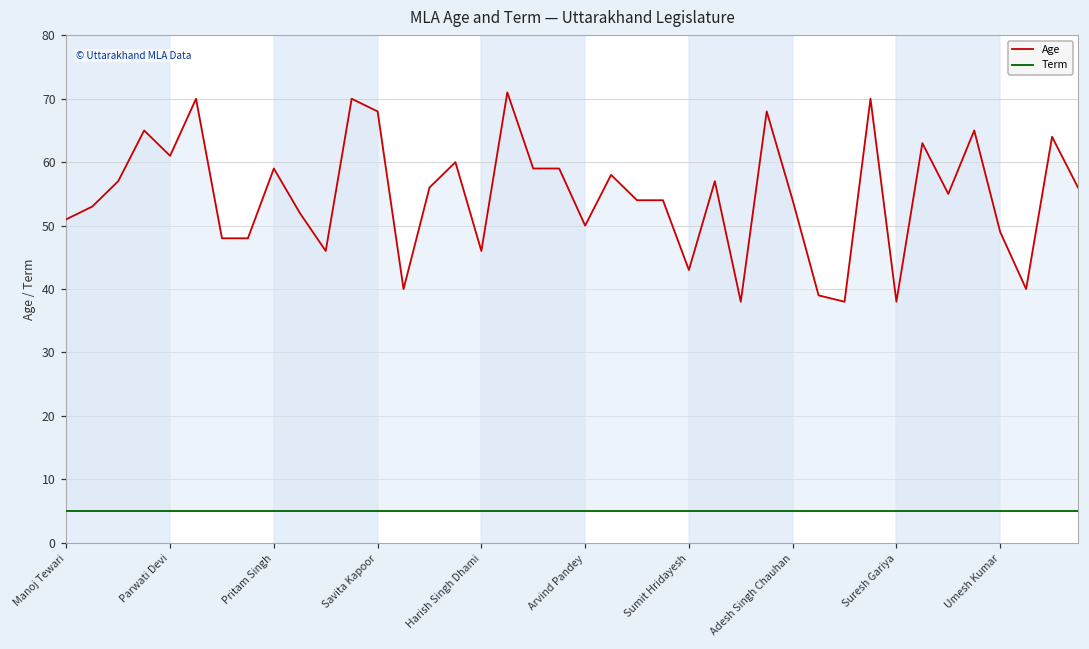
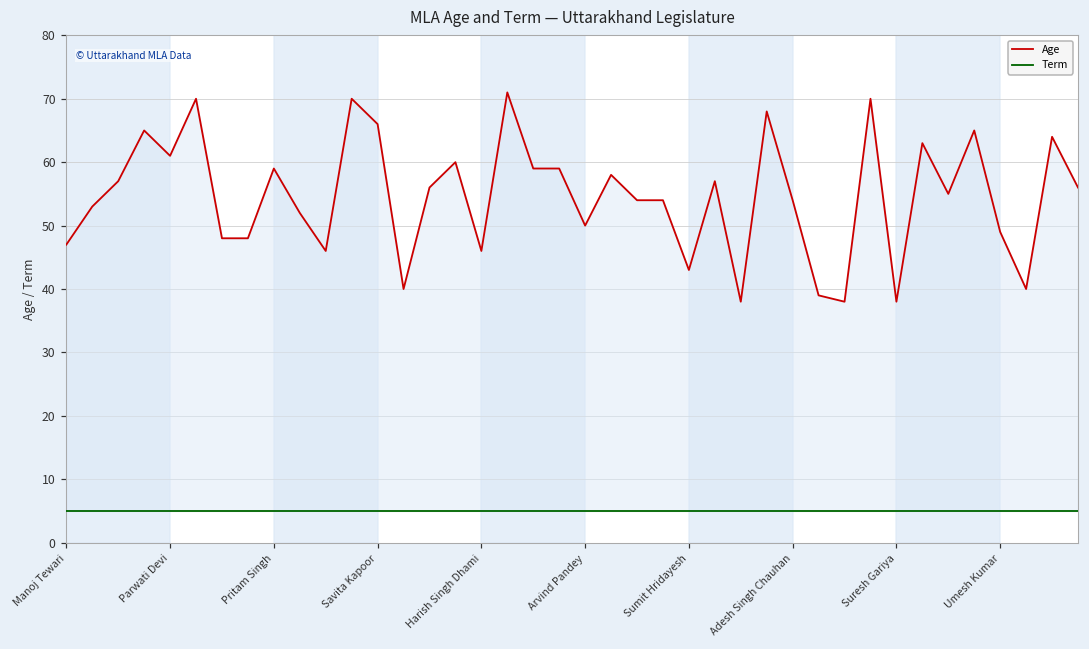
Age, Manoj Tewari: 51 -> 47
Age, Savita Kapoor: 68 -> 66
